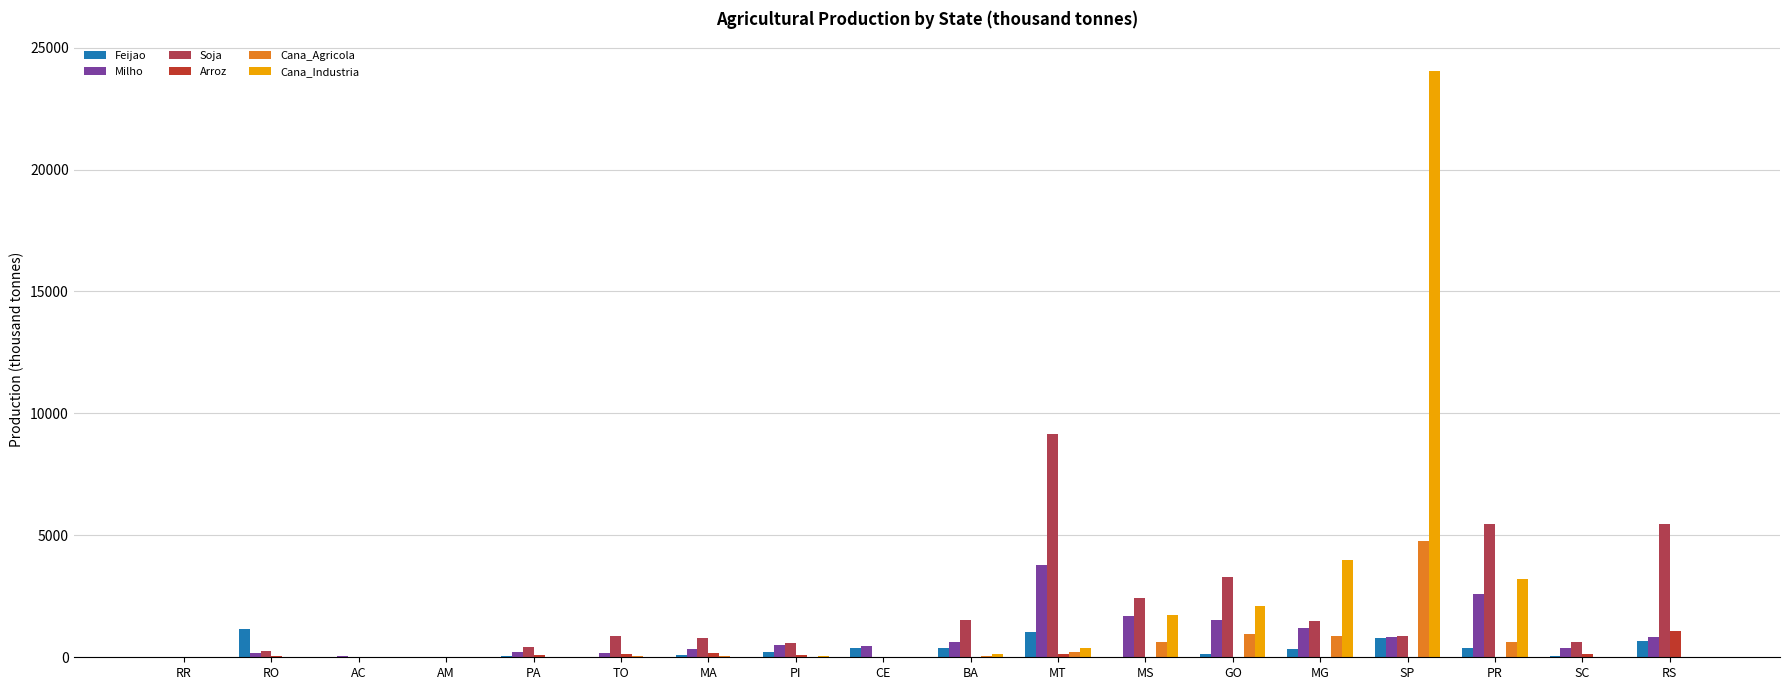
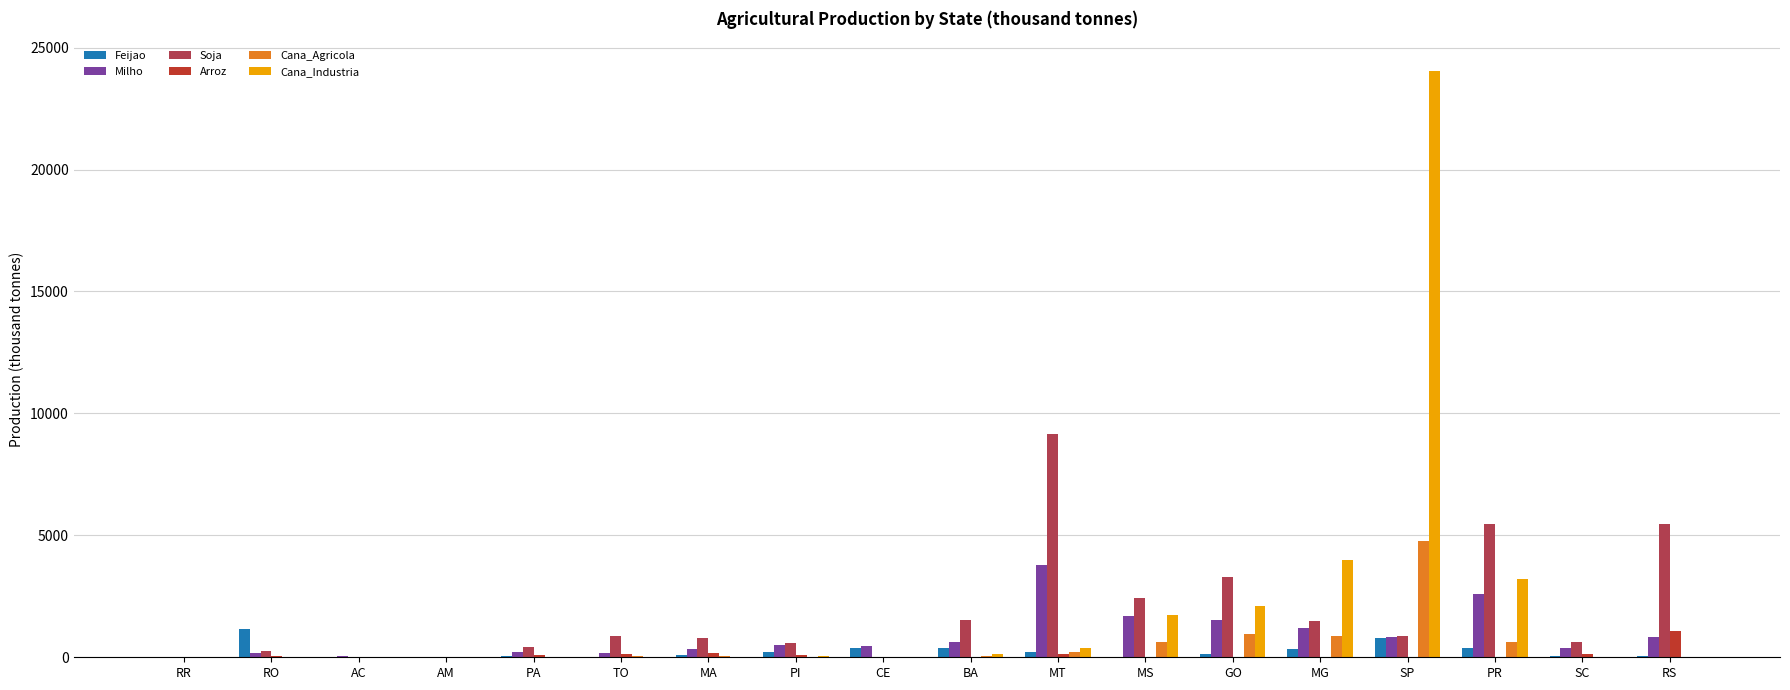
Feijao, MT: 1000 -> 200
Feijao, RS: 700 -> 100
